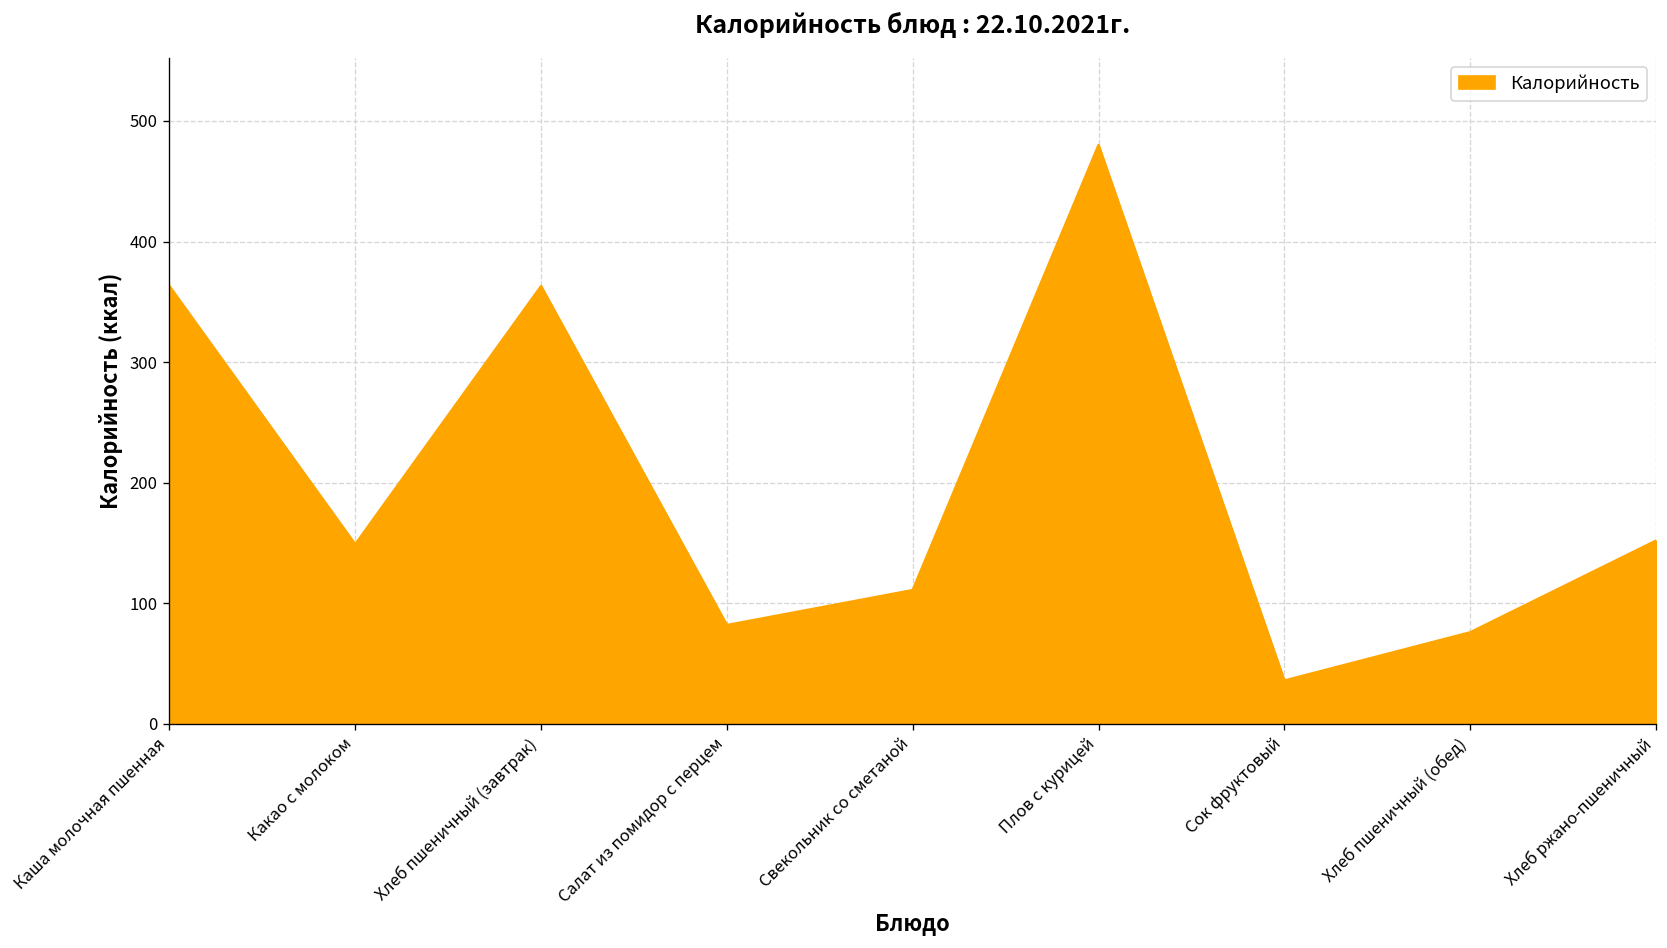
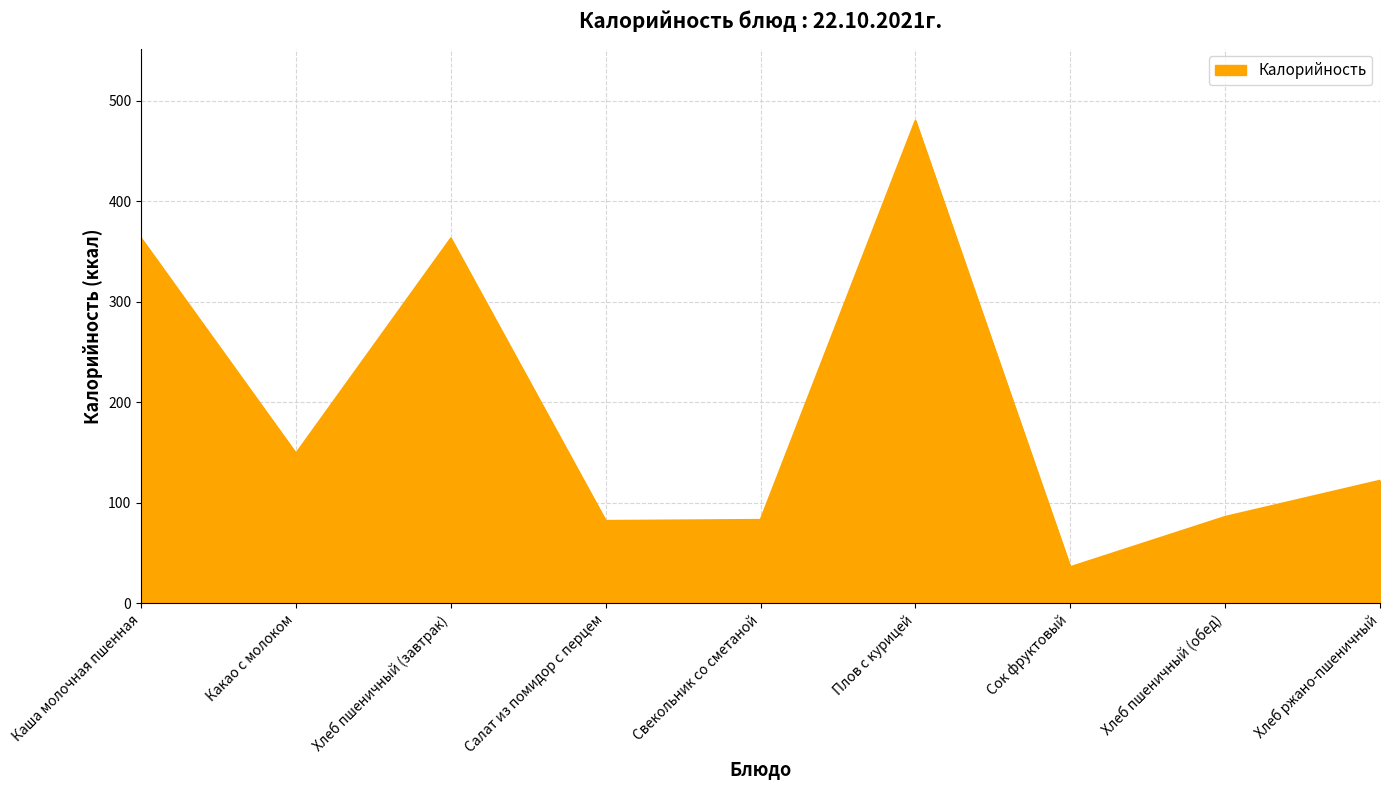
Свекольник со сметаной: 111 -> 83
Хлеб пшеничный (обед): 76 -> 86
Хлеб ржано-пшеничный: 152 -> 122
